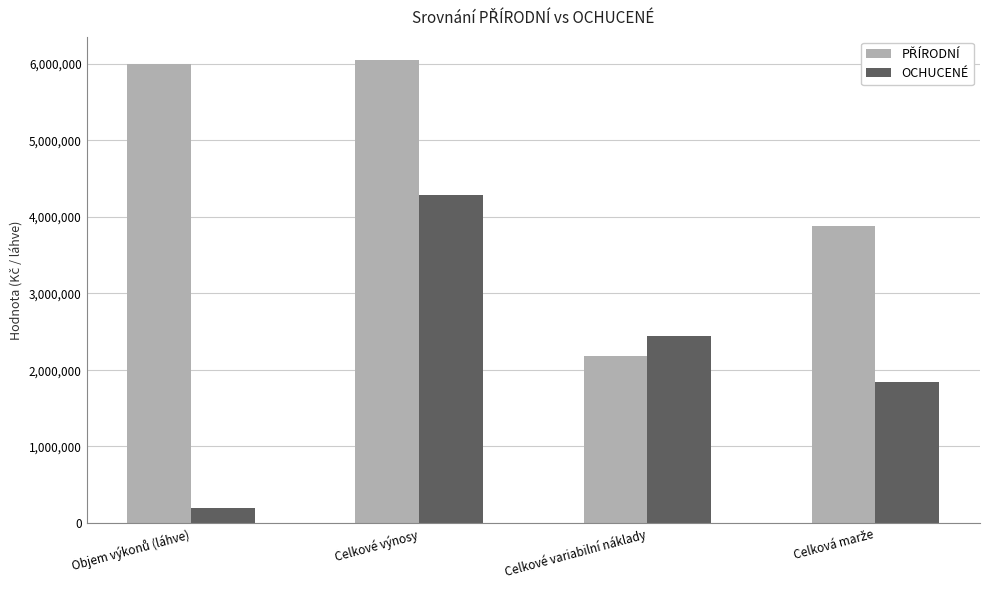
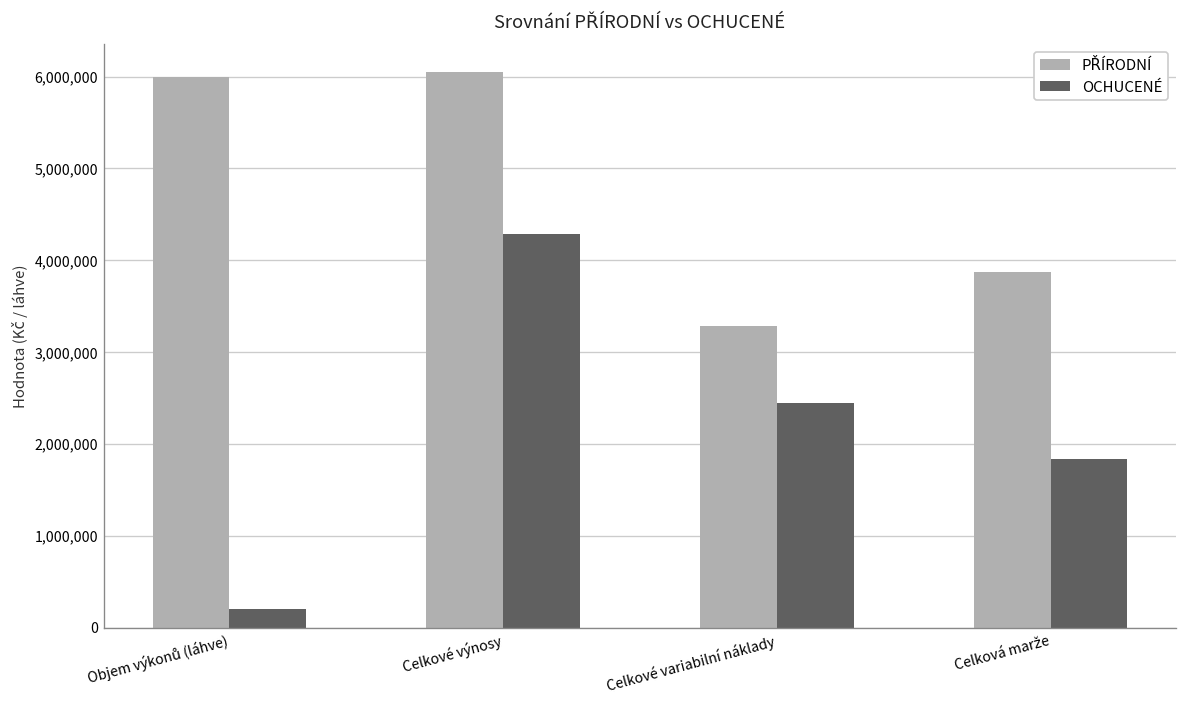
PŘÍRODNÍ, Celkové variabilní náklady: 2,200,000 -> 3,300,000
